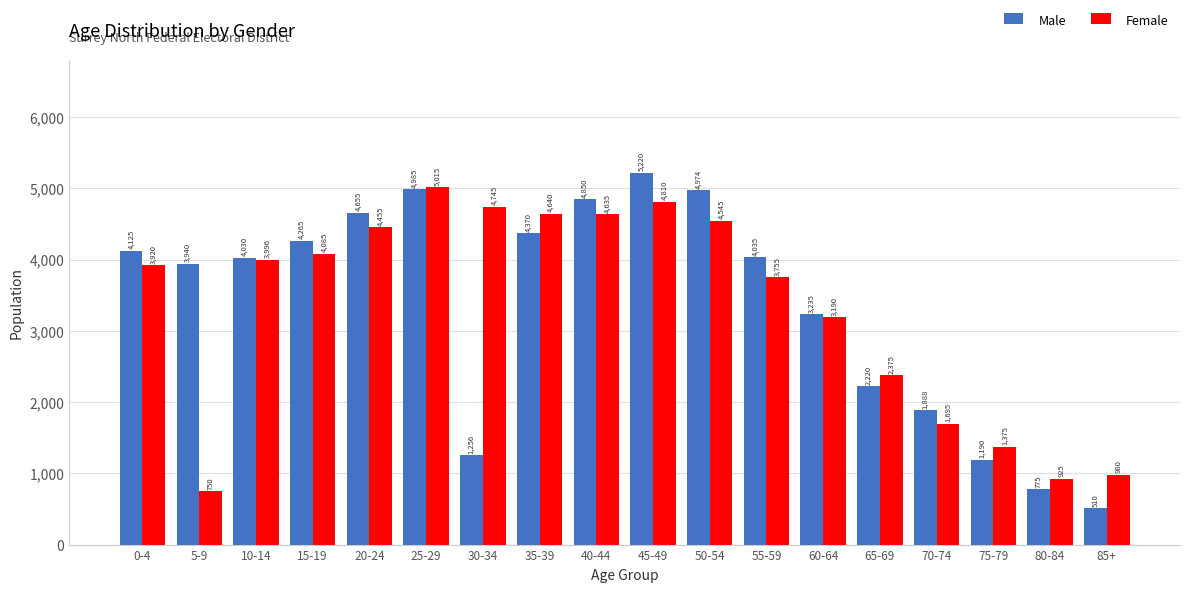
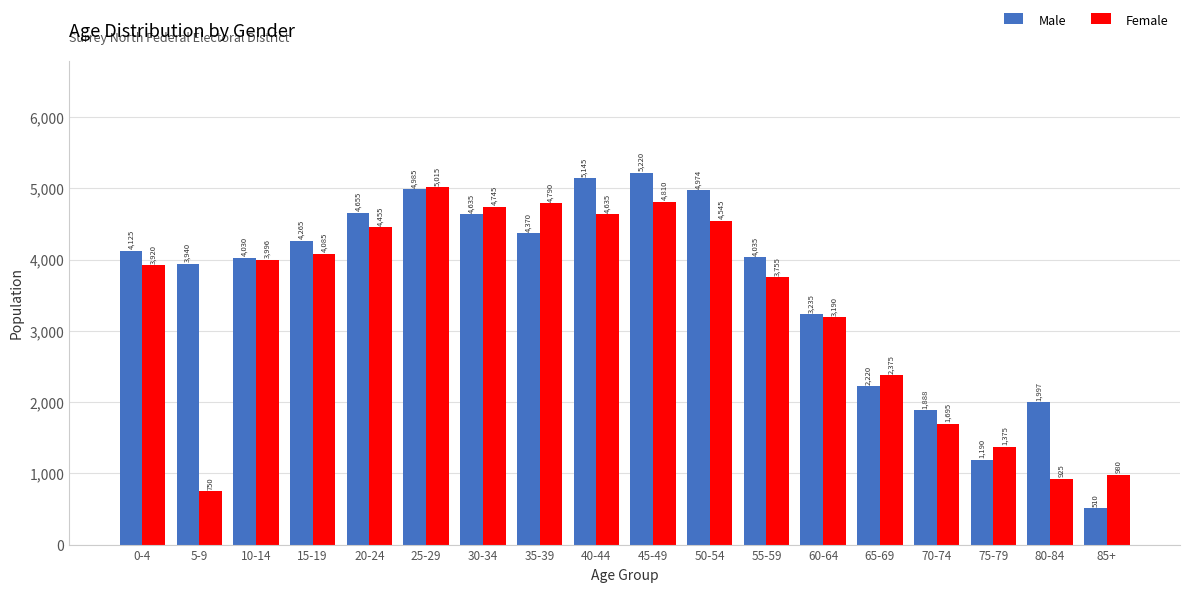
Male, 30-34: 1,256 -> 4,635
Female, 35-39: 4,640 -> 4,790
Male, 40-44: 4,850 -> 5,145
Male, 80-84: 775 -> 1,997
